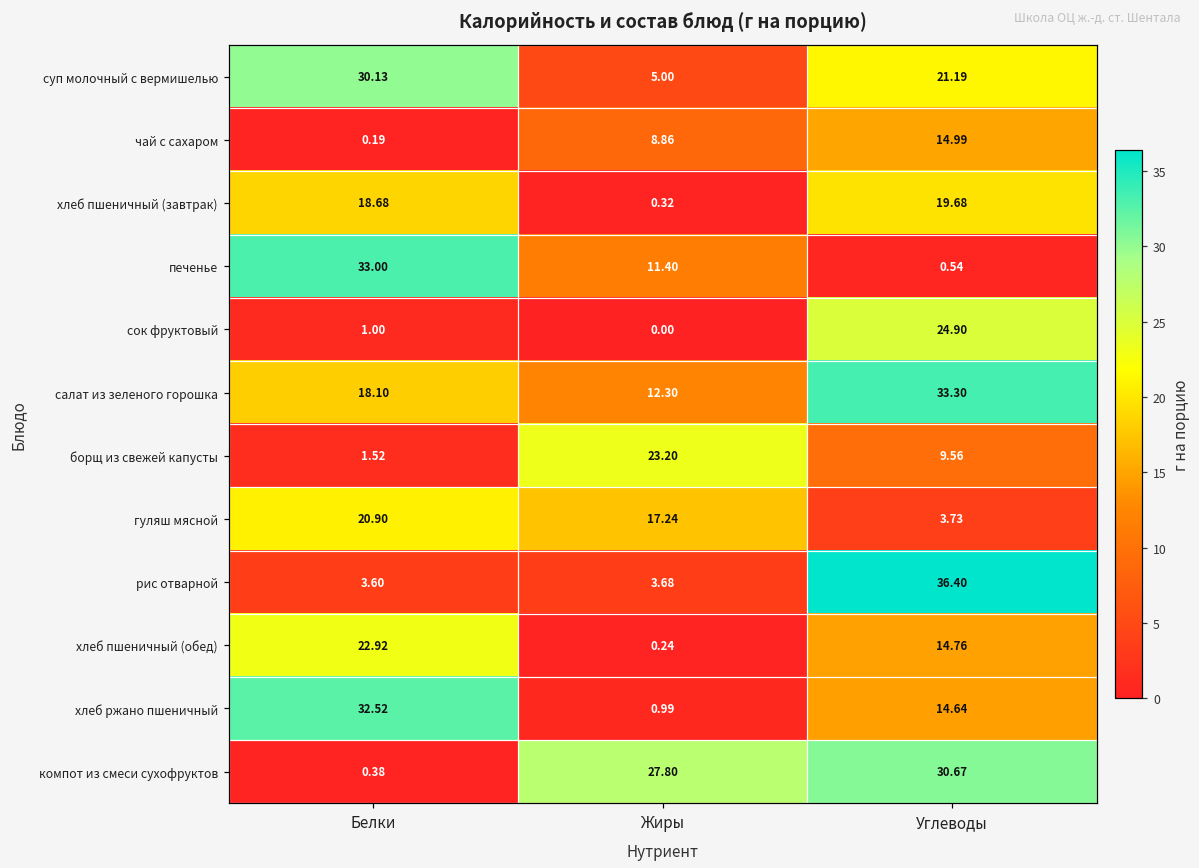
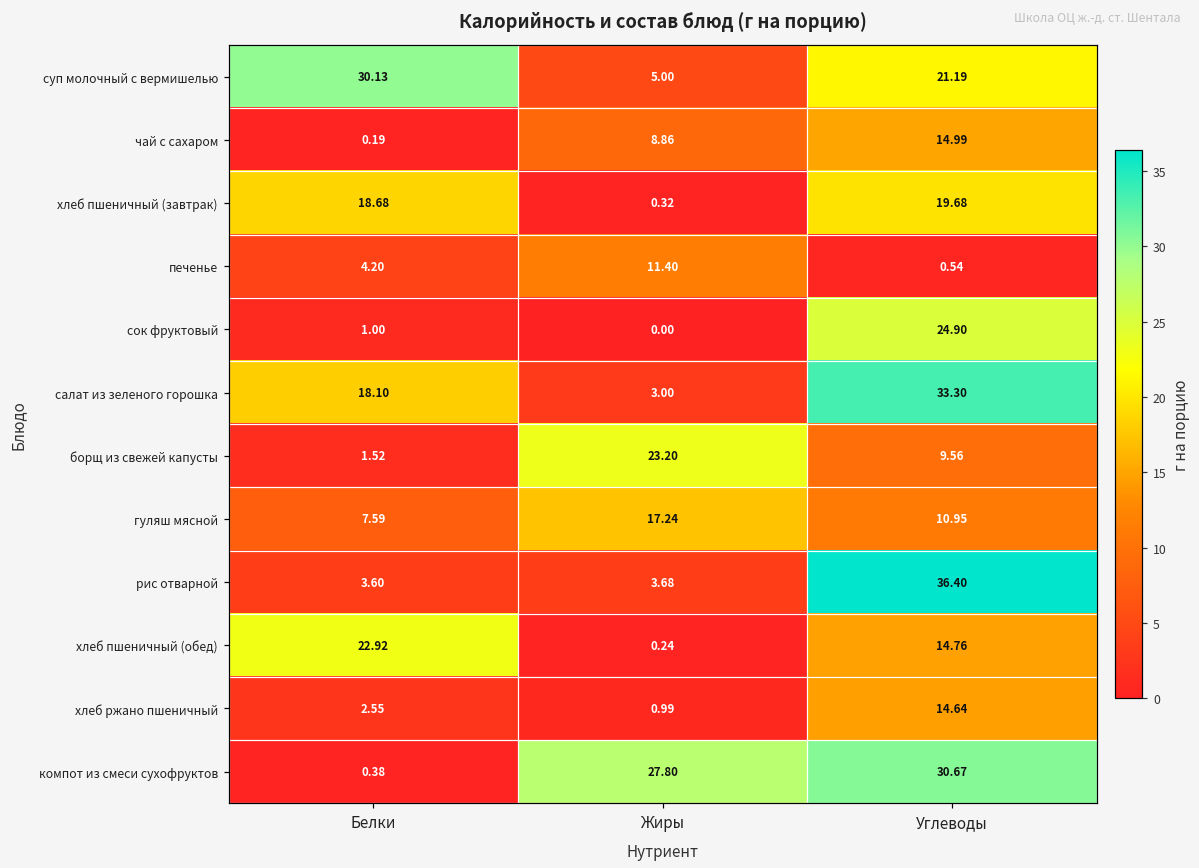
печенье, Белки: 33.00 -> 4.20
салат из зеленого горошка, Жиры: 12.30 -> 3.00
гуляш мясной, Белки: 20.90 -> 7.59
гуляш мясной, Углеводы: 3.73 -> 10.95
хлеб ржано пшеничный, Белки: 32.52 -> 2.55
